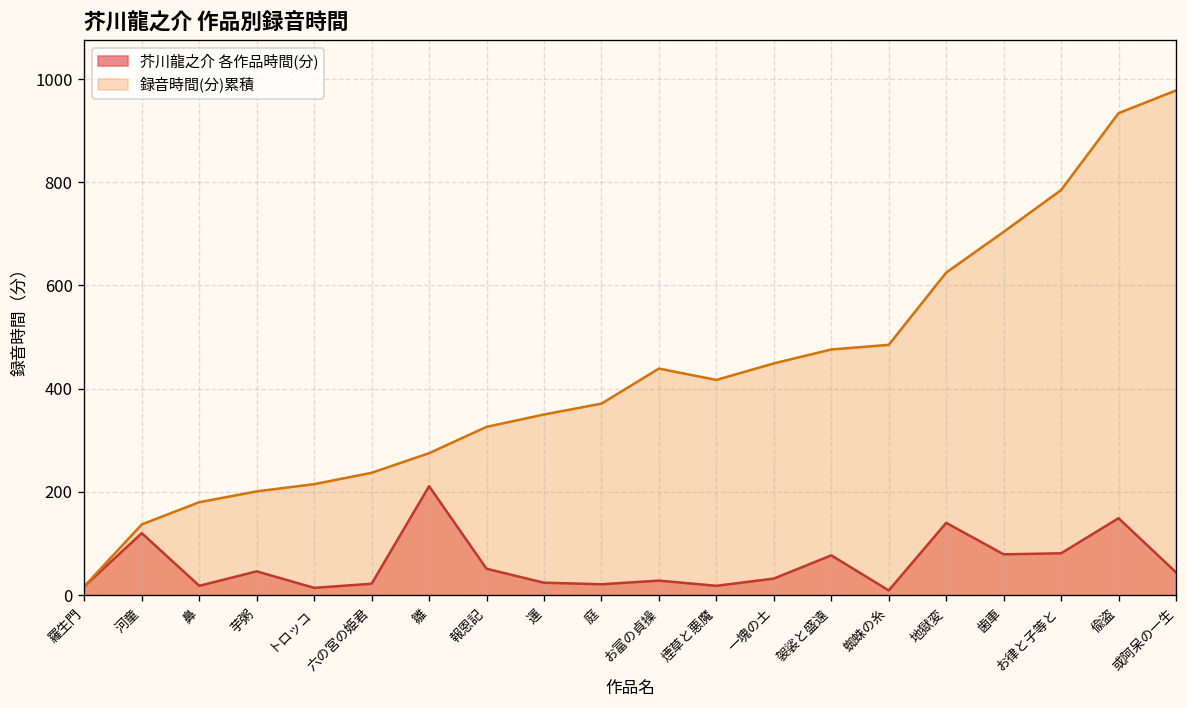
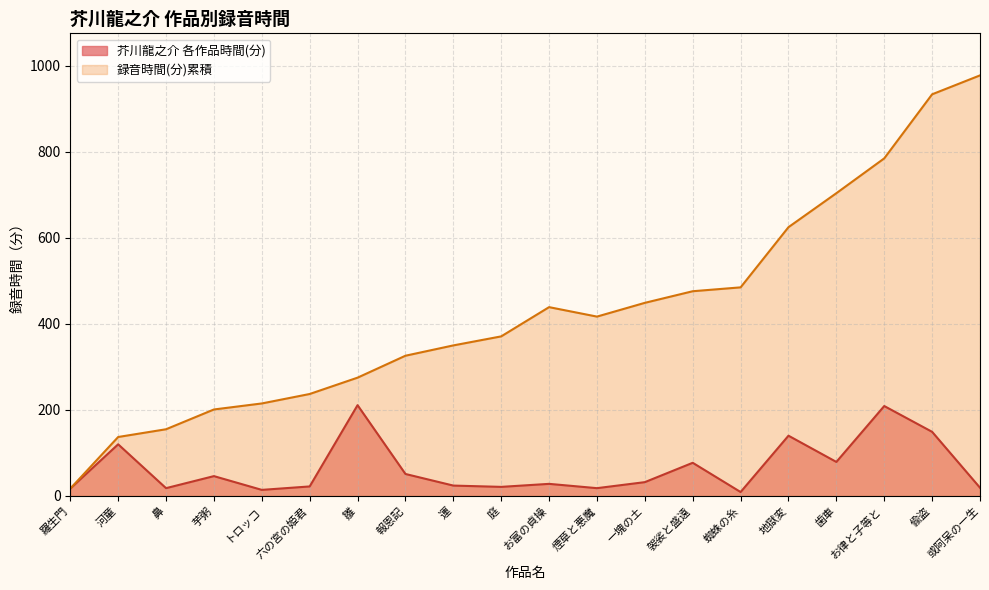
録音時間(分)累積, 鼻: 180 -> 160
芥川龍之介 各作品時間(分), お律と子等と: 80 -> 210
芥川龍之介 各作品時間(分), 或阿呆の一生: 40 -> 20
